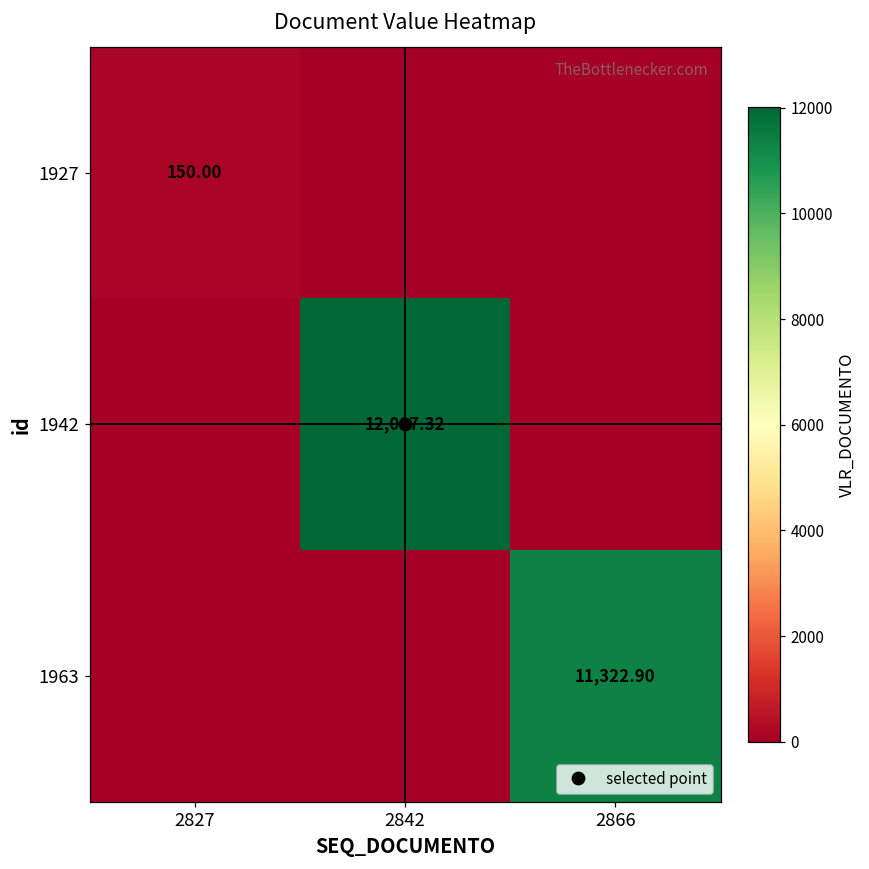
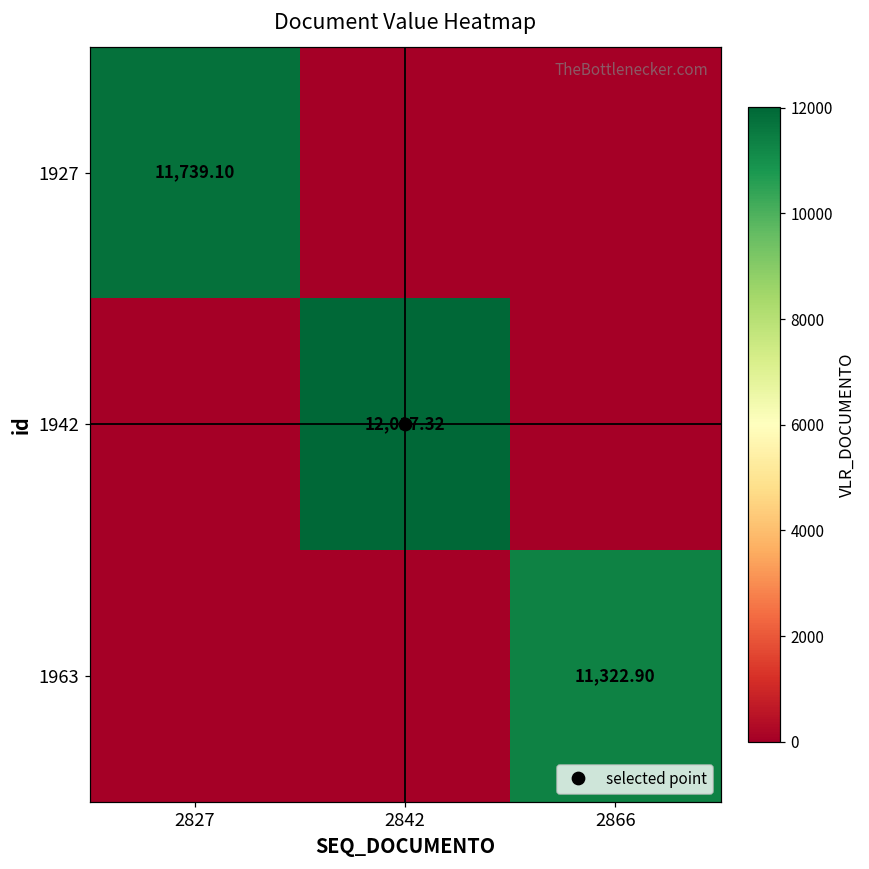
1927, 2827: 150.00 -> 11,739.10
